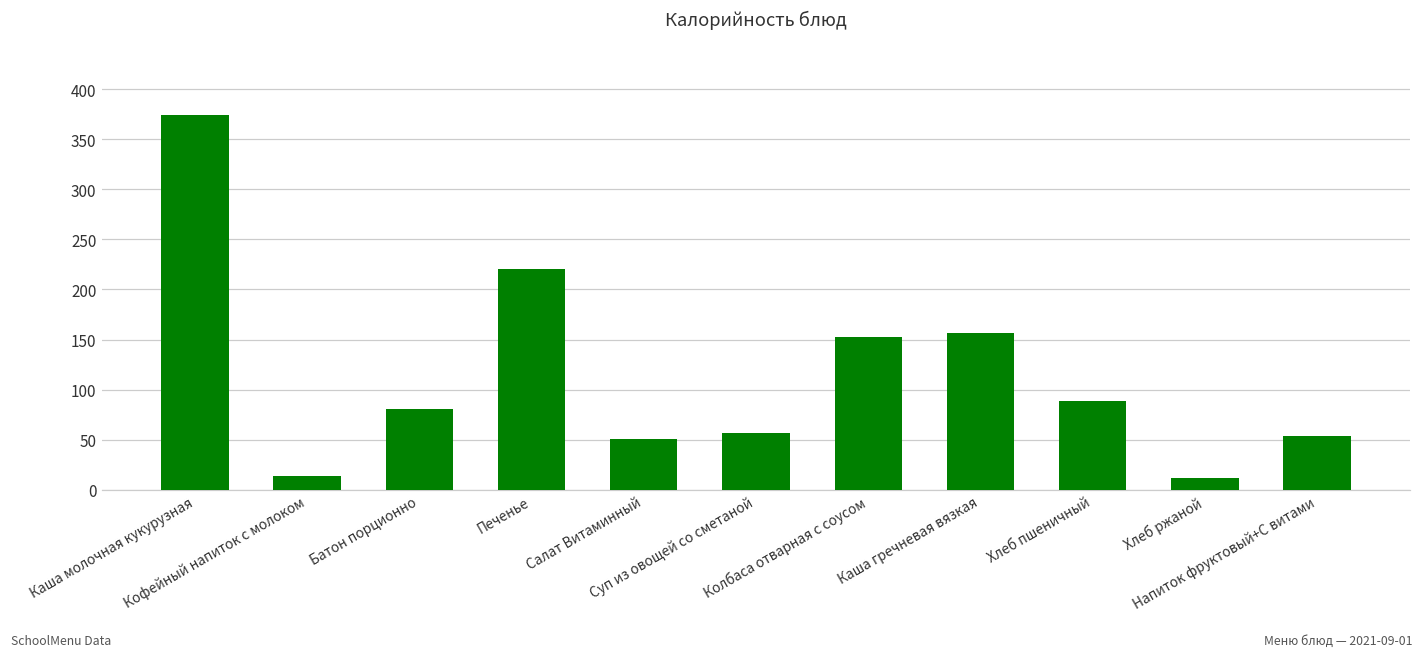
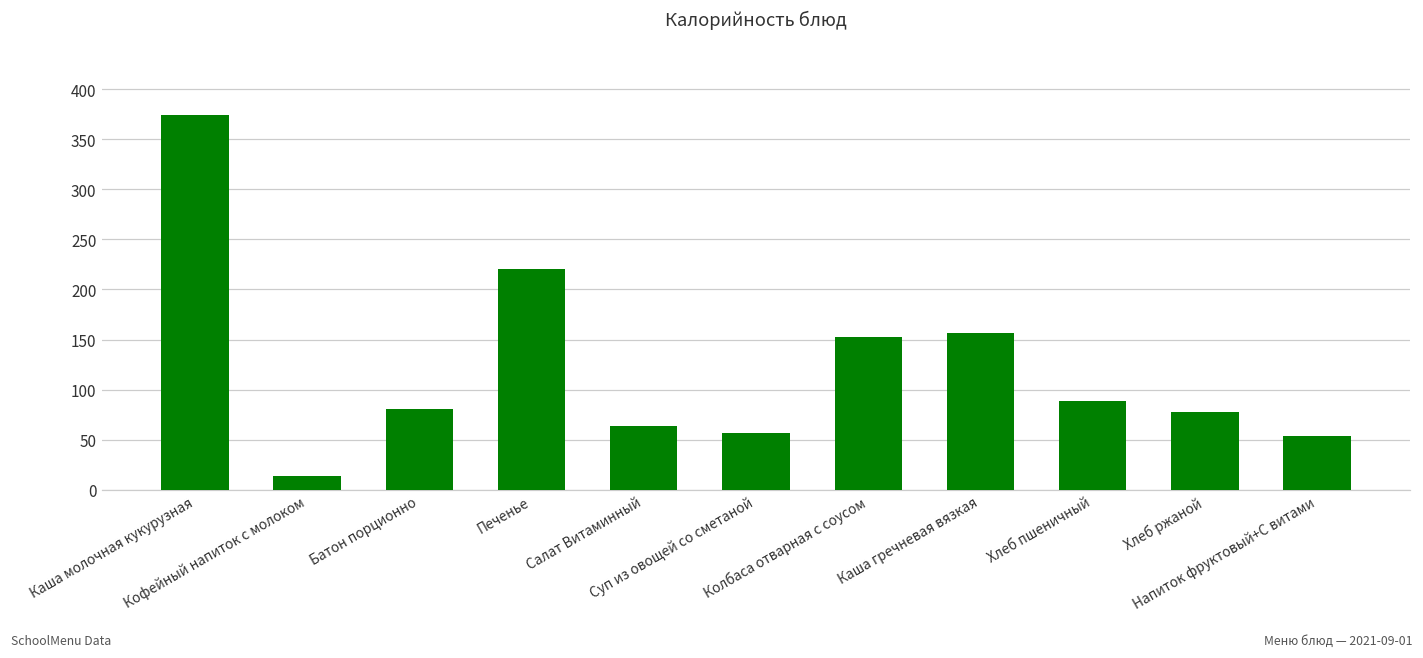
Салат Витаминный: 50 -> 60
Хлеб ржаной: 10 -> 80
